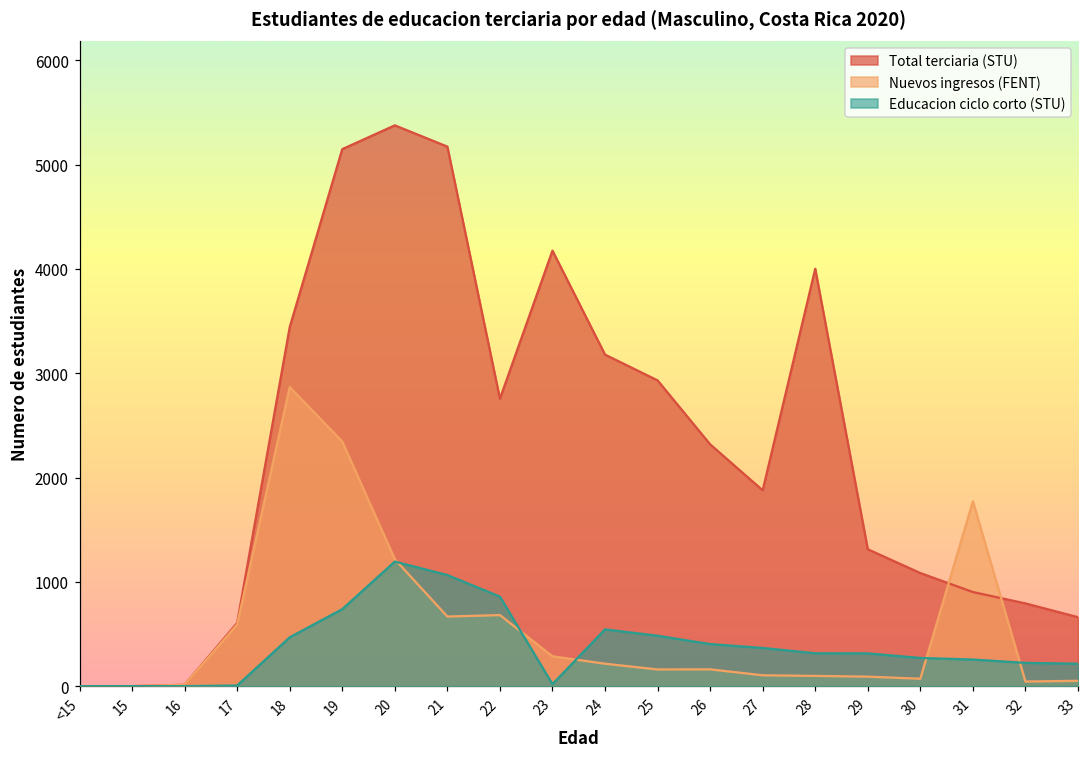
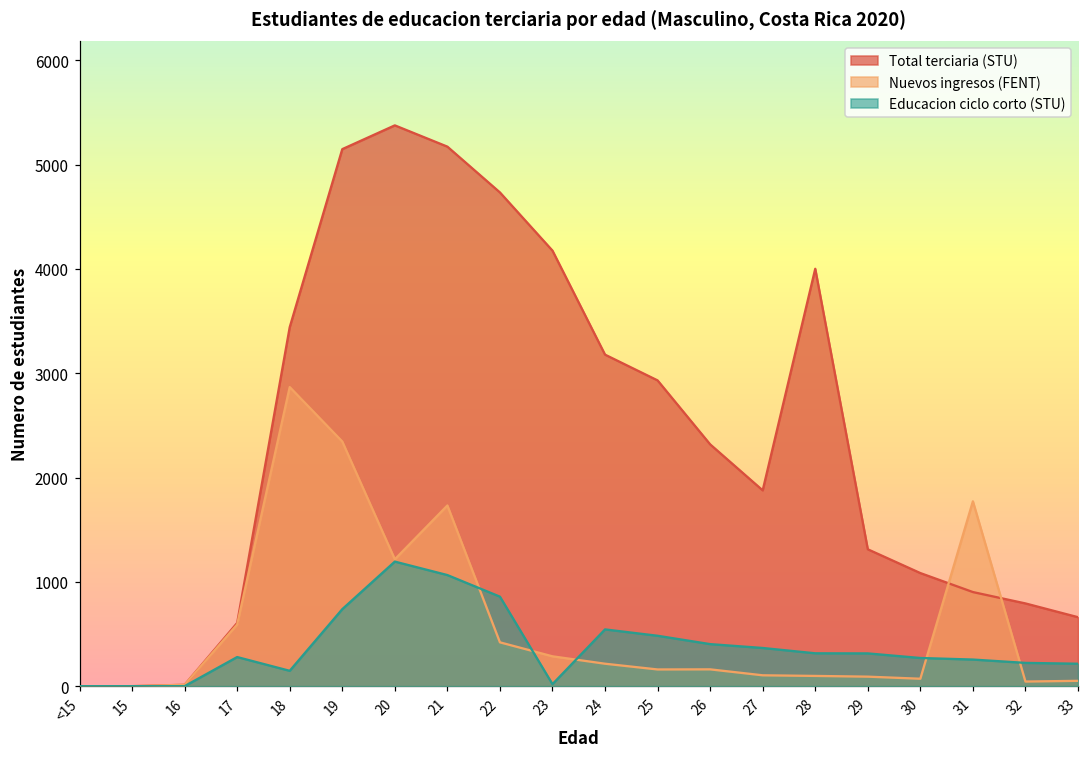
Educacion ciclo corto (STU), 17: 0 -> 300
Educacion ciclo corto (STU), 18: 500 -> 100
Nuevos ingresos (FENT), 21: 700 -> 1700
Total terciaria (STU), 22: 2800 -> 4700
Nuevos ingresos (FENT), 22: 700 -> 400
